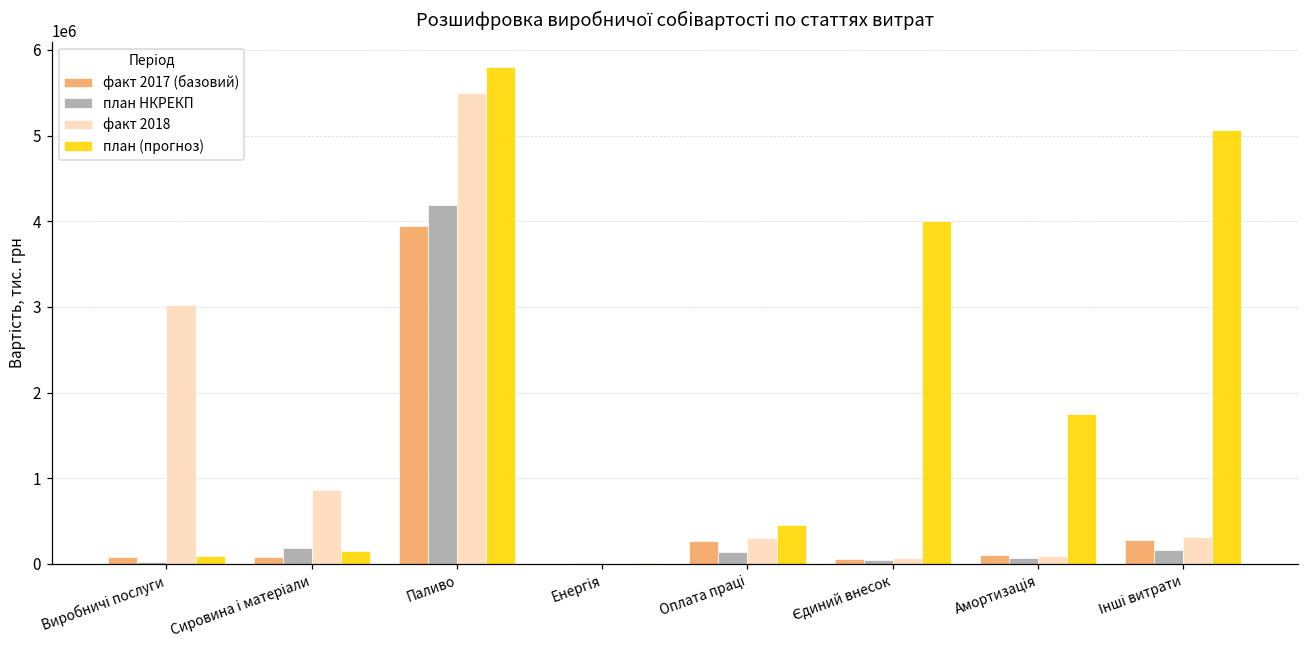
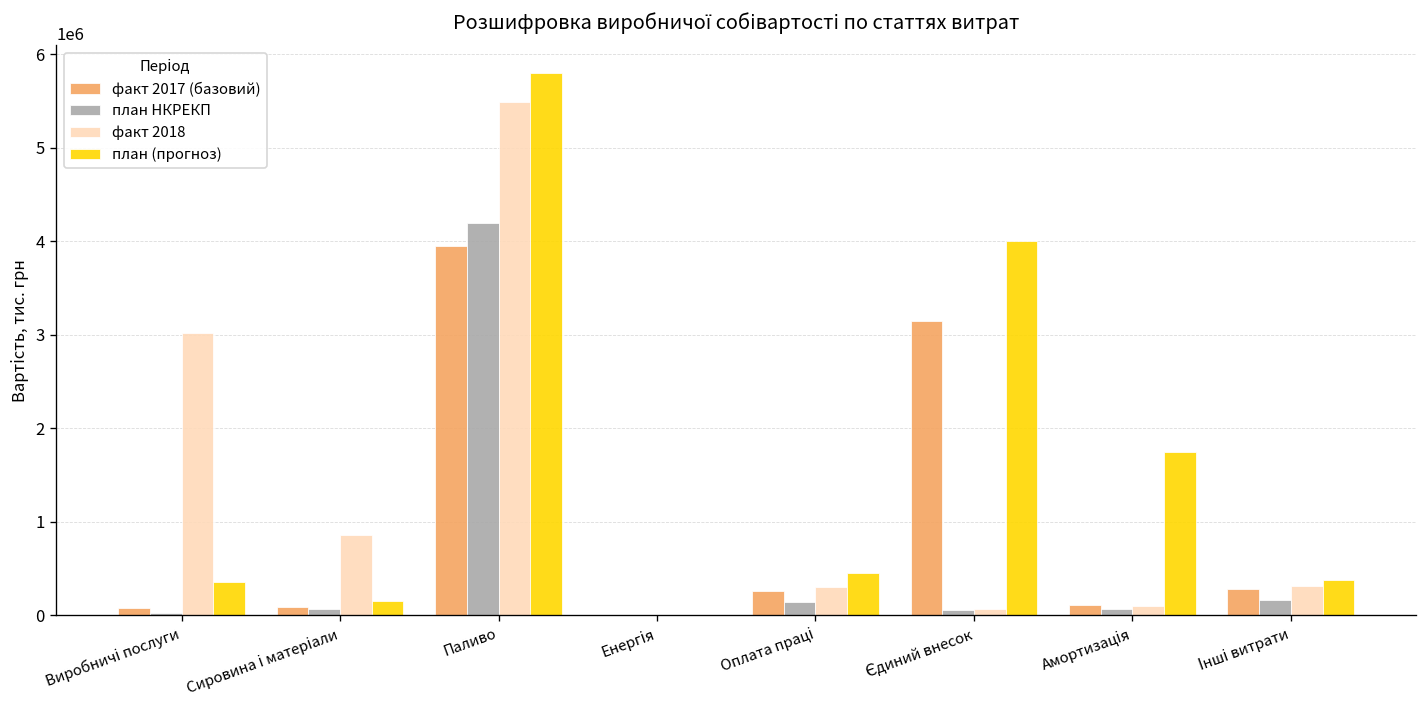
план (прогноз), Виробничі послуги: 100000 -> 400000
план НКРЕКП, Сировина і матеріали: 200000 -> 100000
факт 2017 (базовий), Єдиний внесок: 100000 -> 3100000
план (прогноз), Інші витрати: 5100000 -> 400000
